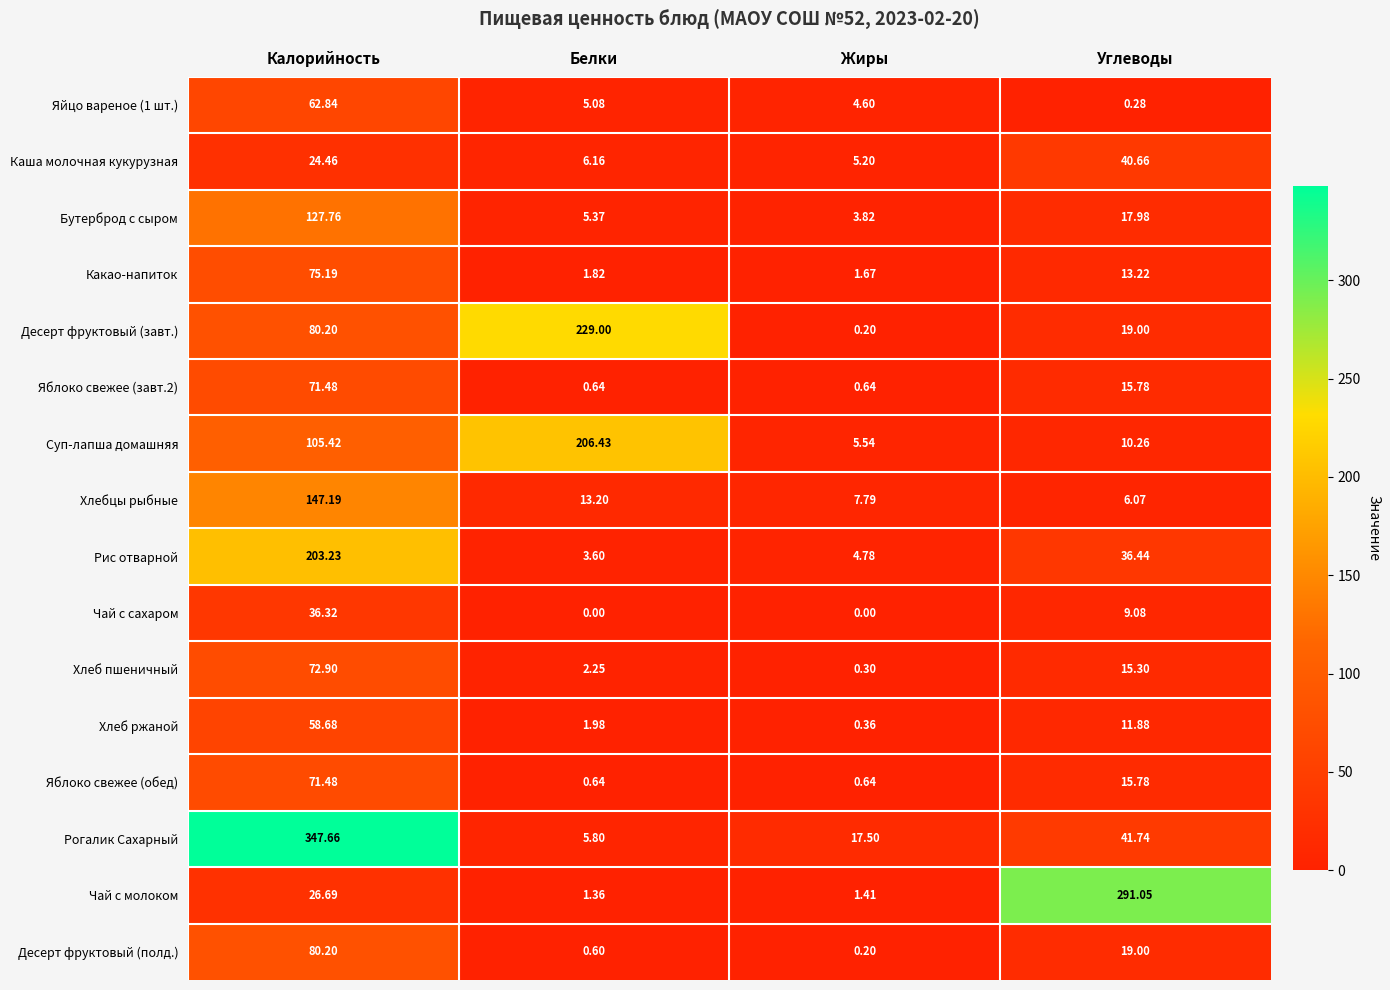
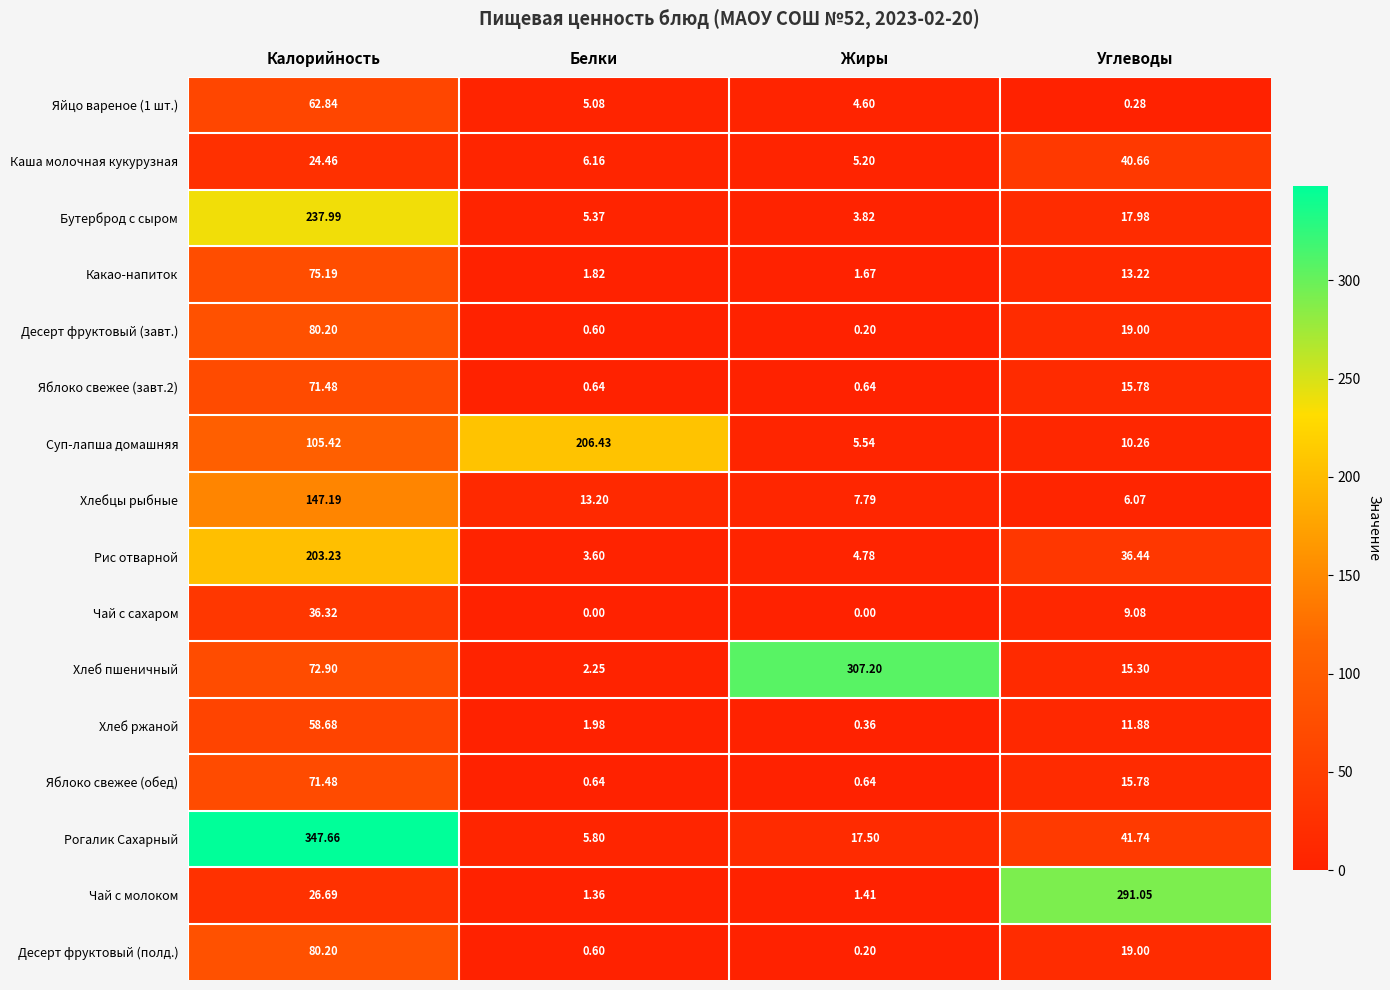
Бутерброд с сыром, Калорийность: 127.76 -> 237.99
Десерт фруктовый (завт.), Белки: 229.00 -> 0.60
Хлеб пшеничный, Жиры: 0.30 -> 307.20
